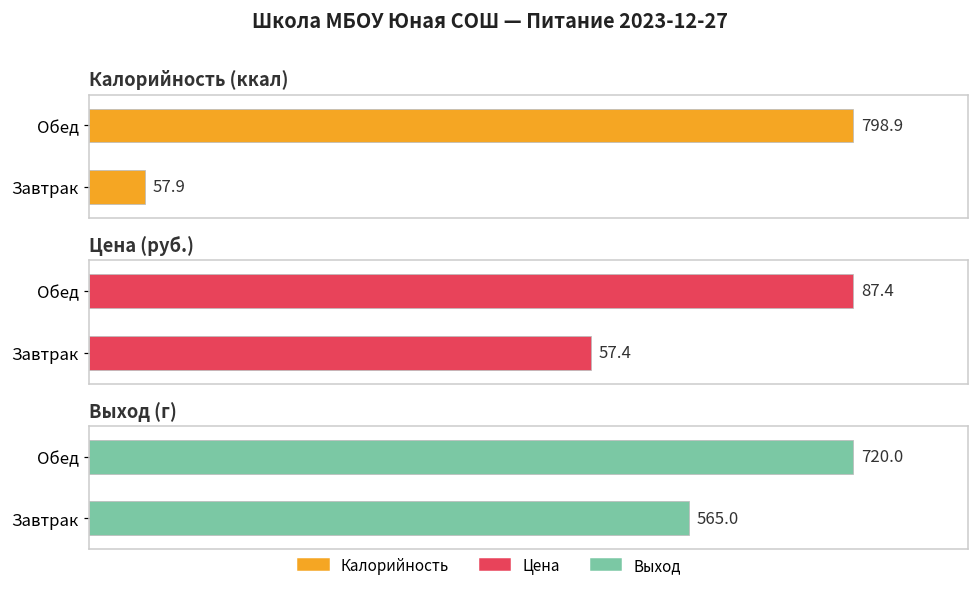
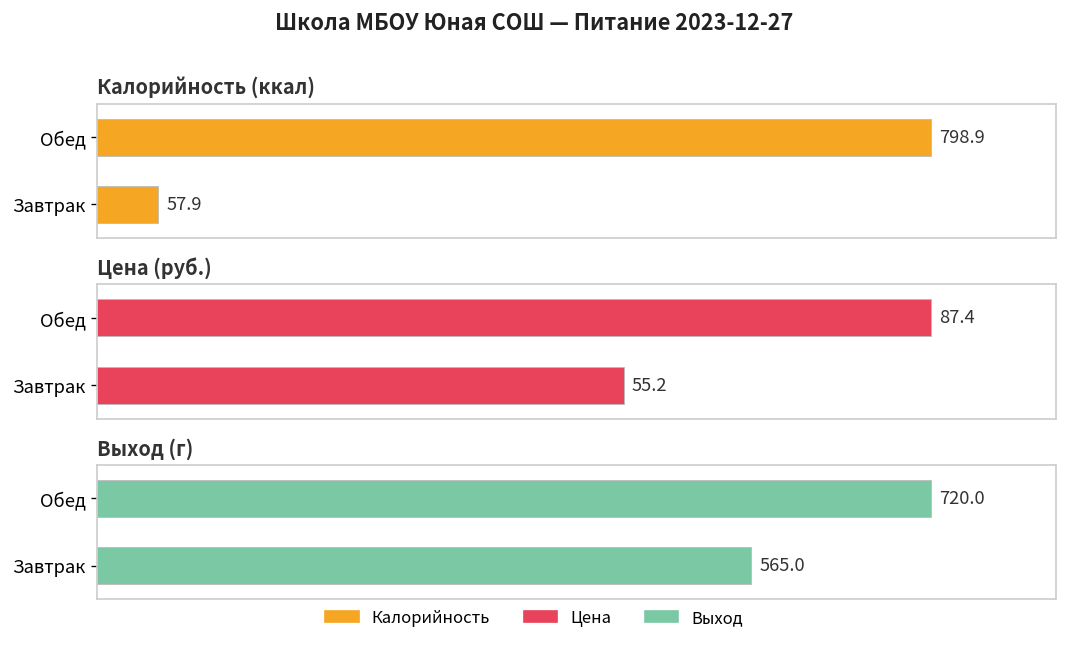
Цена (руб.), Завтрак: 57.4 -> 55.2
